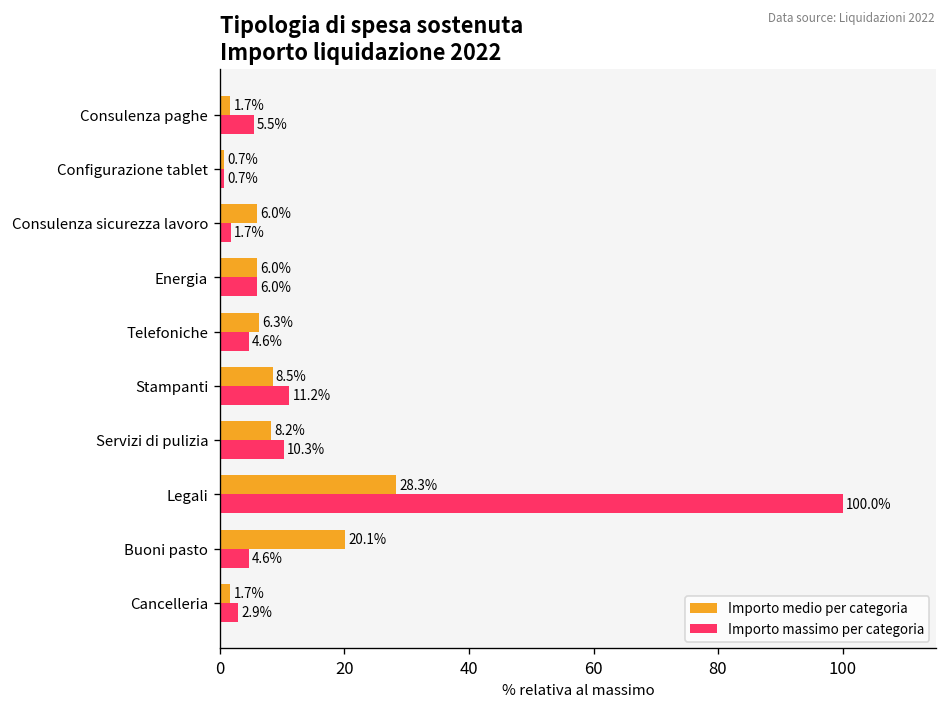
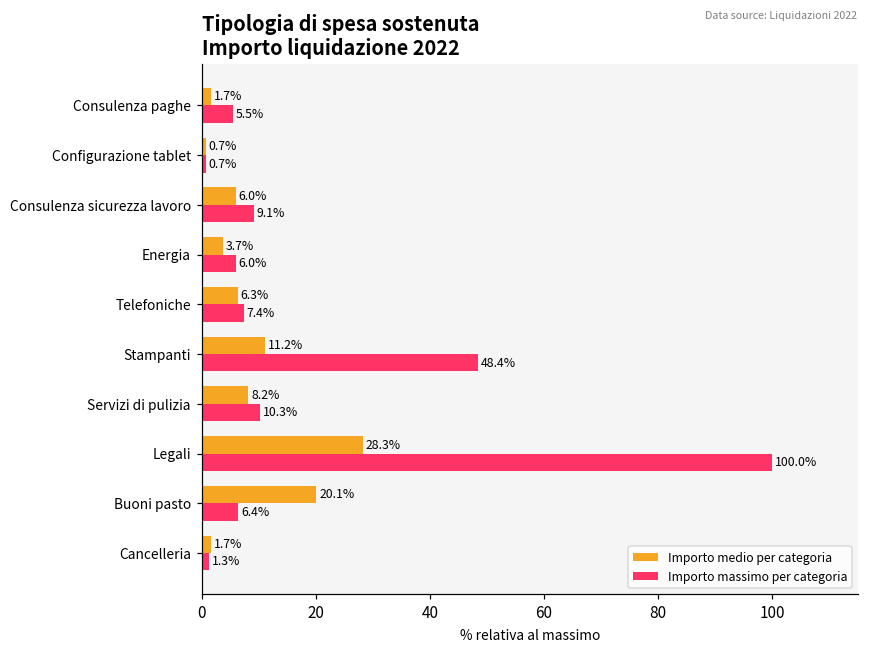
Importo massimo per categoria, Consulenza sicurezza lavoro: 1.7% -> 9.1%
Importo medio per categoria, Energia: 6.0% -> 3.7%
Importo massimo per categoria, Telefoniche: 4.6% -> 7.4%
Importo medio per categoria, Stampanti: 8.5% -> 11.2%
Importo massimo per categoria, Stampanti: 11.2% -> 48.4%
Importo massimo per categoria, Buoni pasto: 4.6% -> 6.4%
Importo massimo per categoria, Cancelleria: 2.9% -> 1.3%
